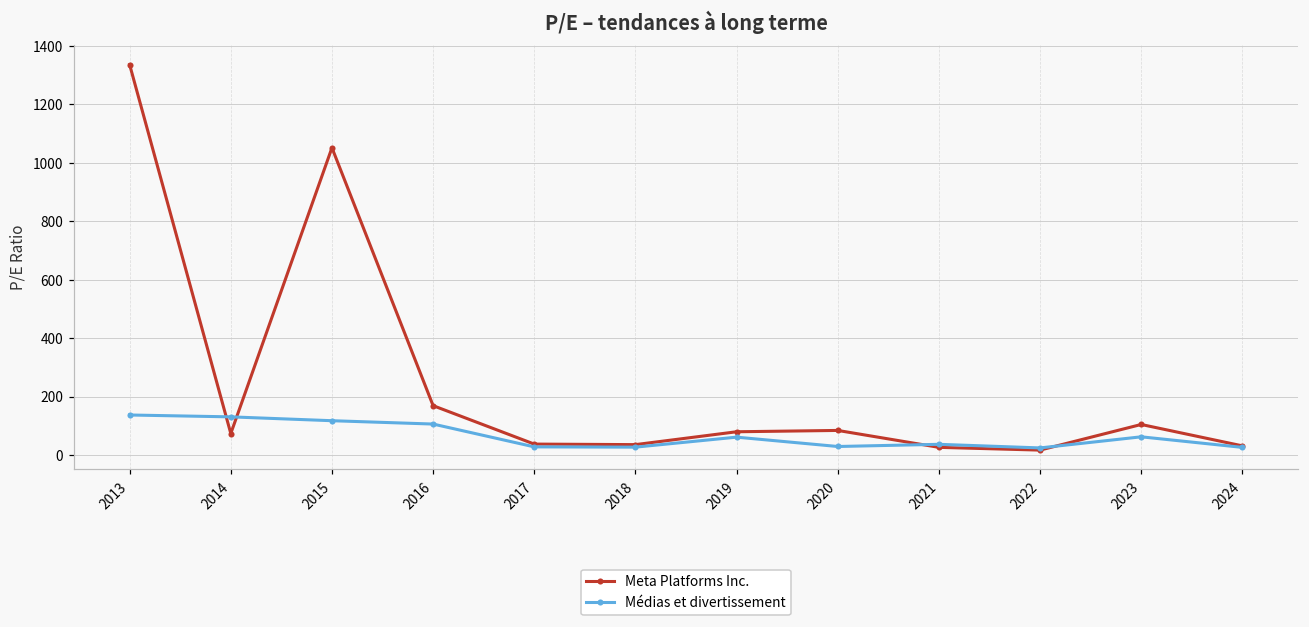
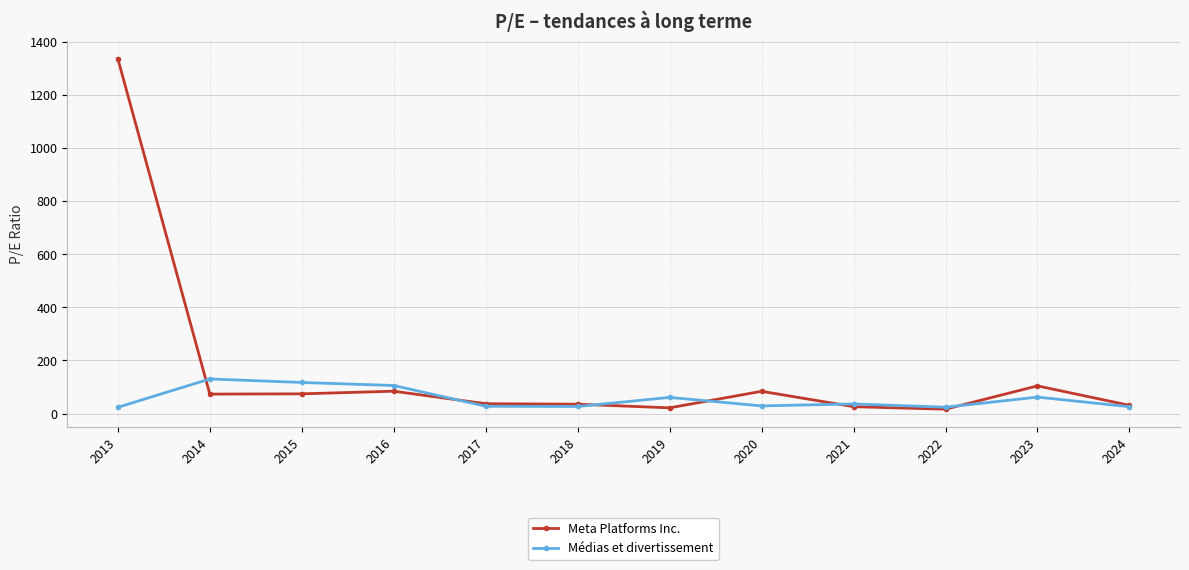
Médias et divertissement, 2013: 140 -> 20
Meta Platforms Inc., 2015: 1050 -> 70
Meta Platforms Inc., 2016: 170 -> 80
Meta Platforms Inc., 2019: 80 -> 20
